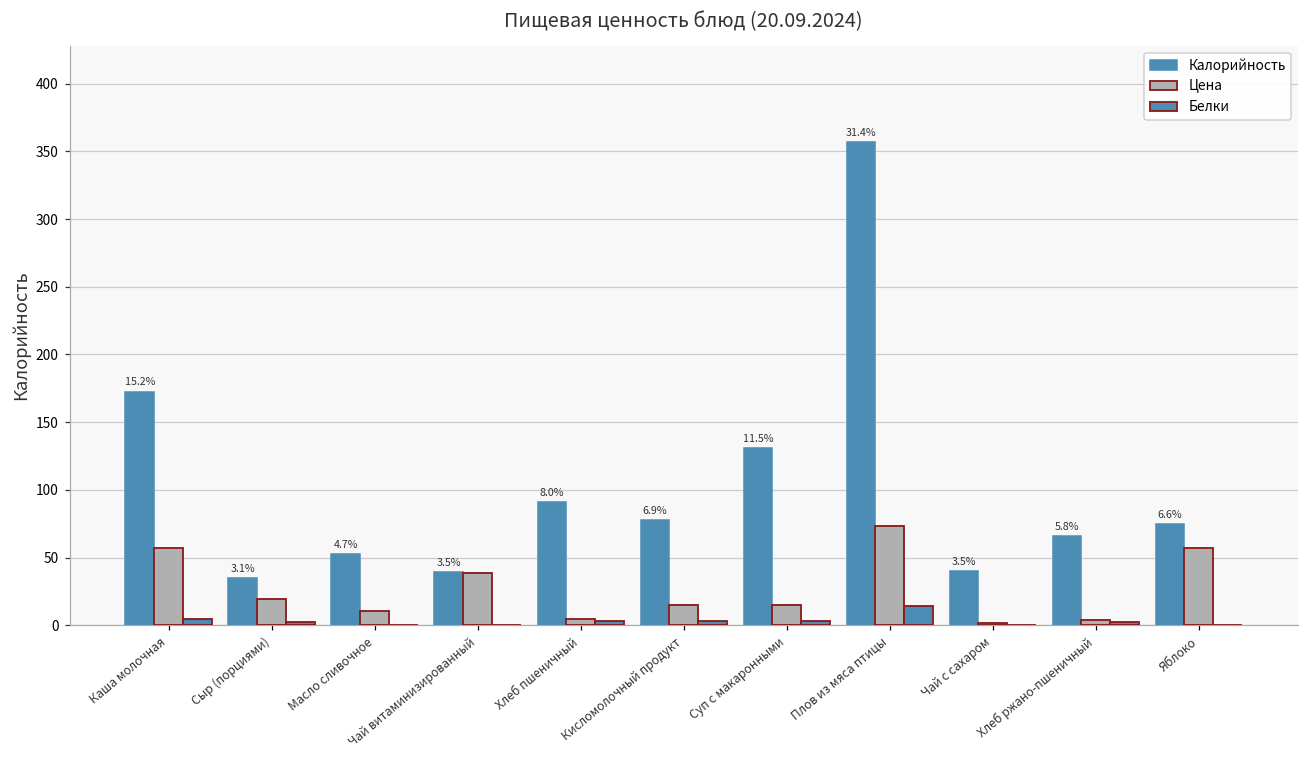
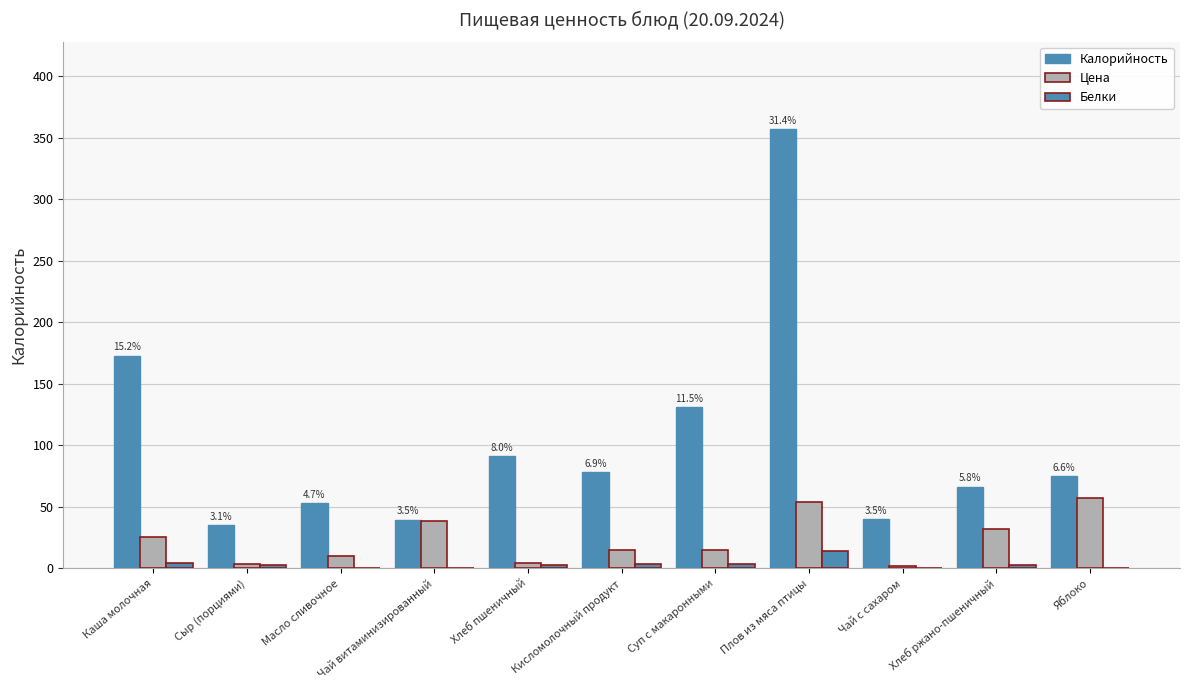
Цена, Каша молочная: 57 -> 26
Цена, Сыр (порциями): 20 -> 4
Цена, Плов из мяса птицы: 73 -> 54
Цена, Хлеб ржано-пшеничный: 4 -> 32
